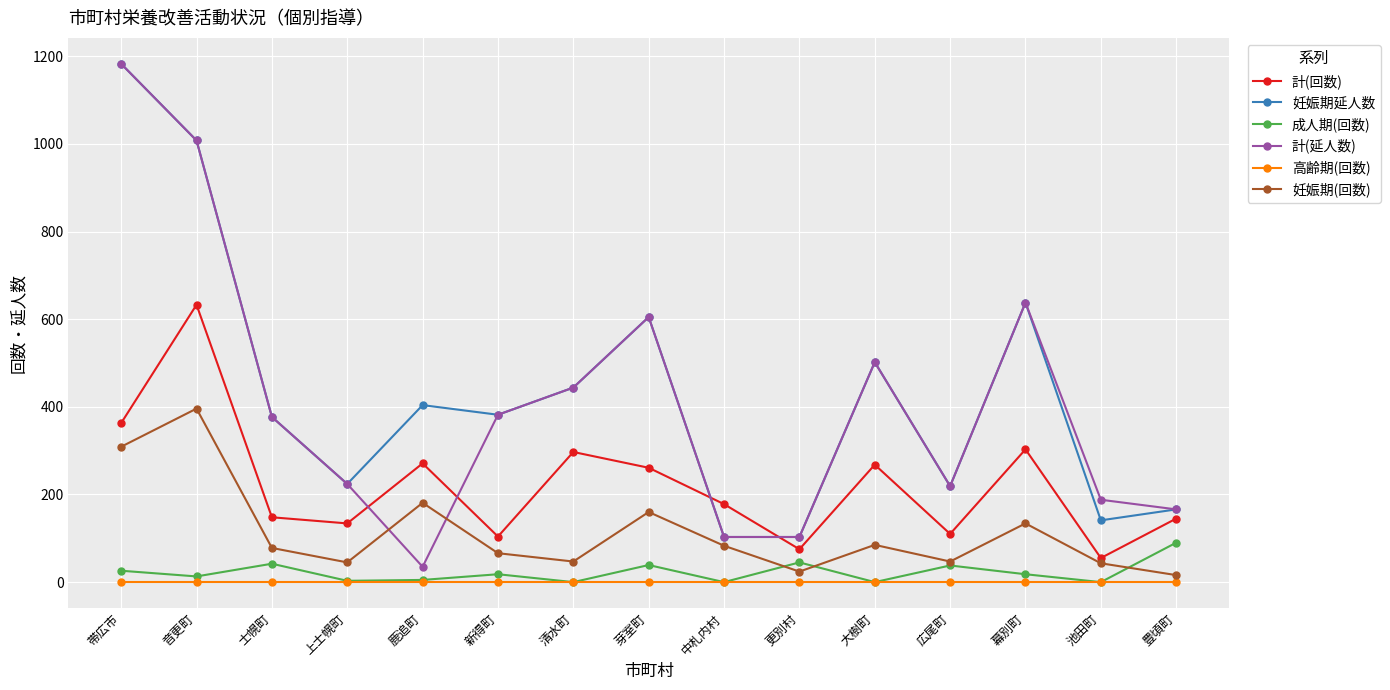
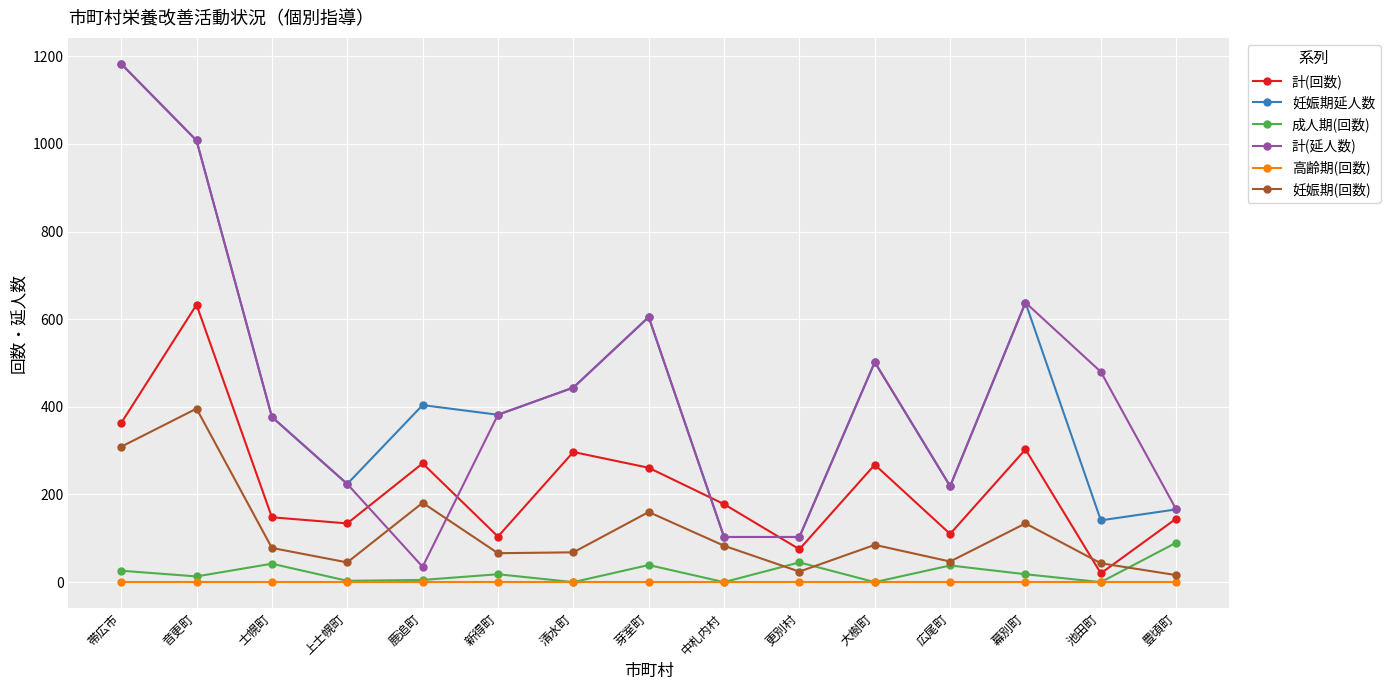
妊娠期(回数), 清水町: 50 -> 70
計(回数), 池田町: 60 -> 20
計(延人数), 池田町: 190 -> 480
